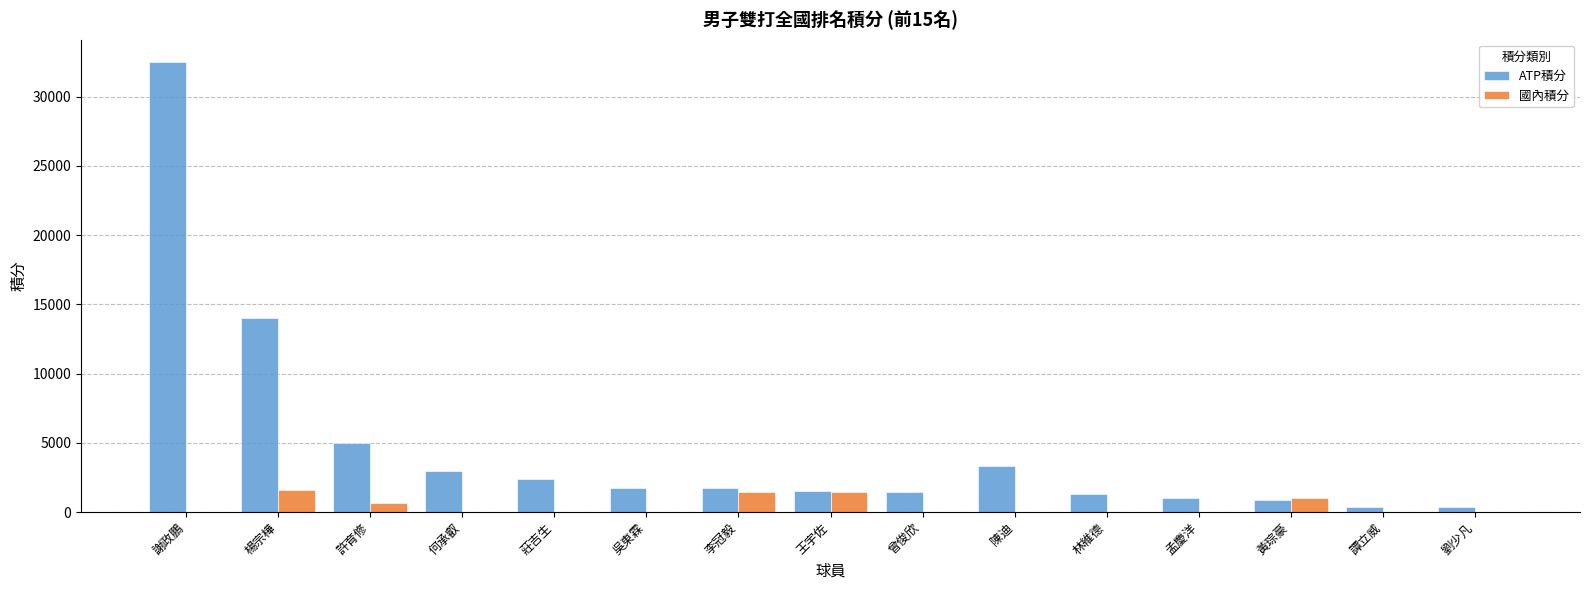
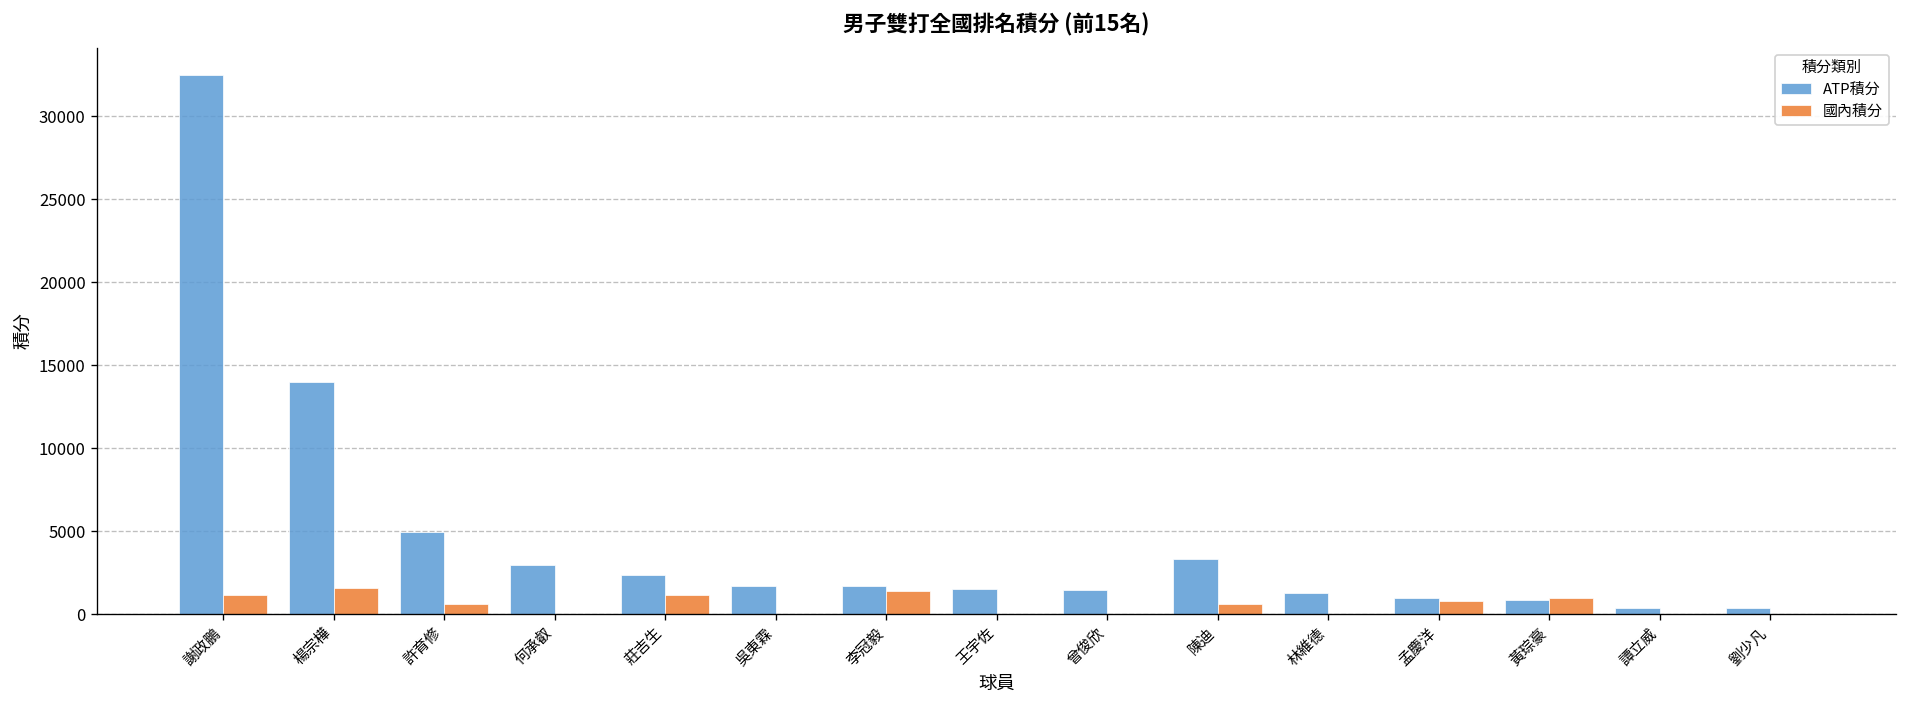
國內積分, 謝政鵬: 0 -> 1200
國內積分, 莊吉生: 0 -> 1200
國內積分, 王宇佐: 1500 -> 0
國內積分, 陳迪: 0 -> 600
國內積分, 孟慶洋: 0 -> 800
